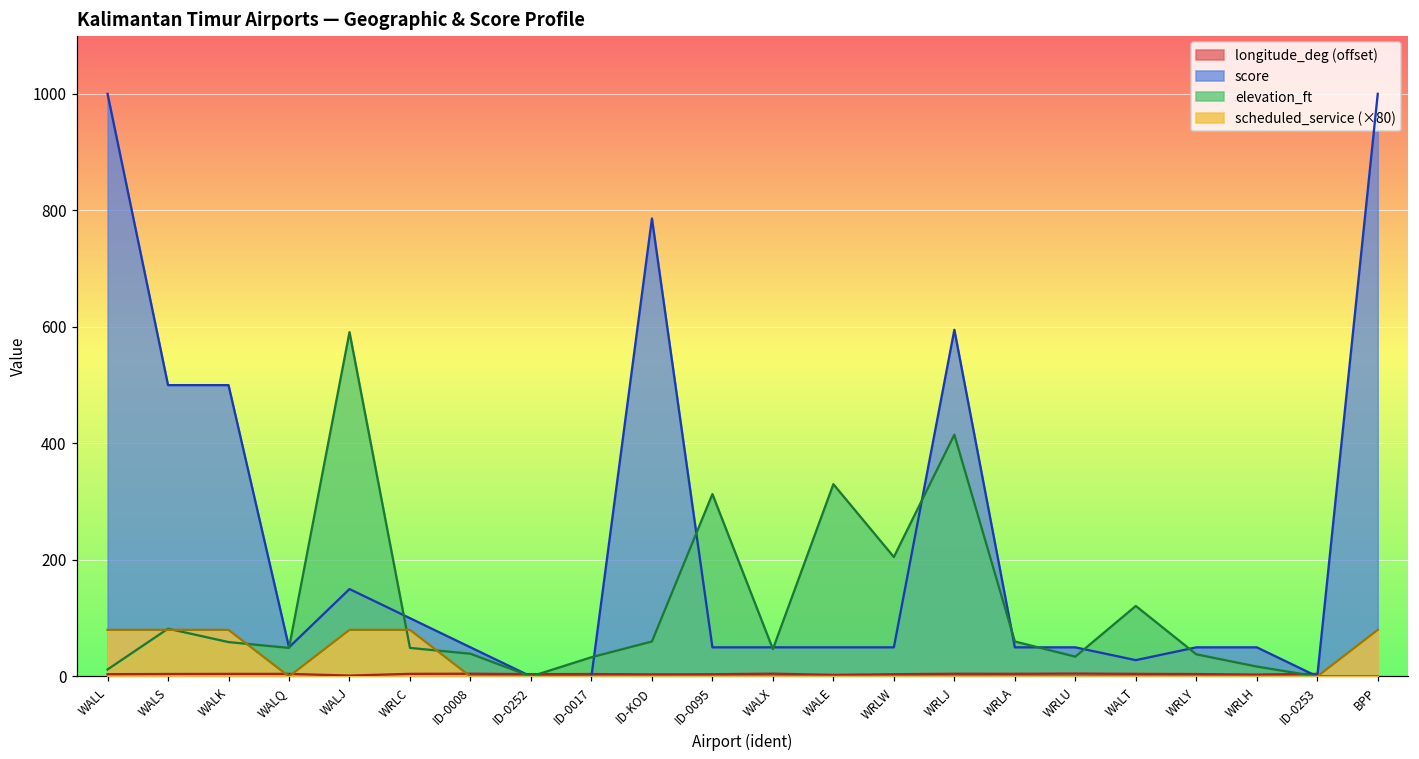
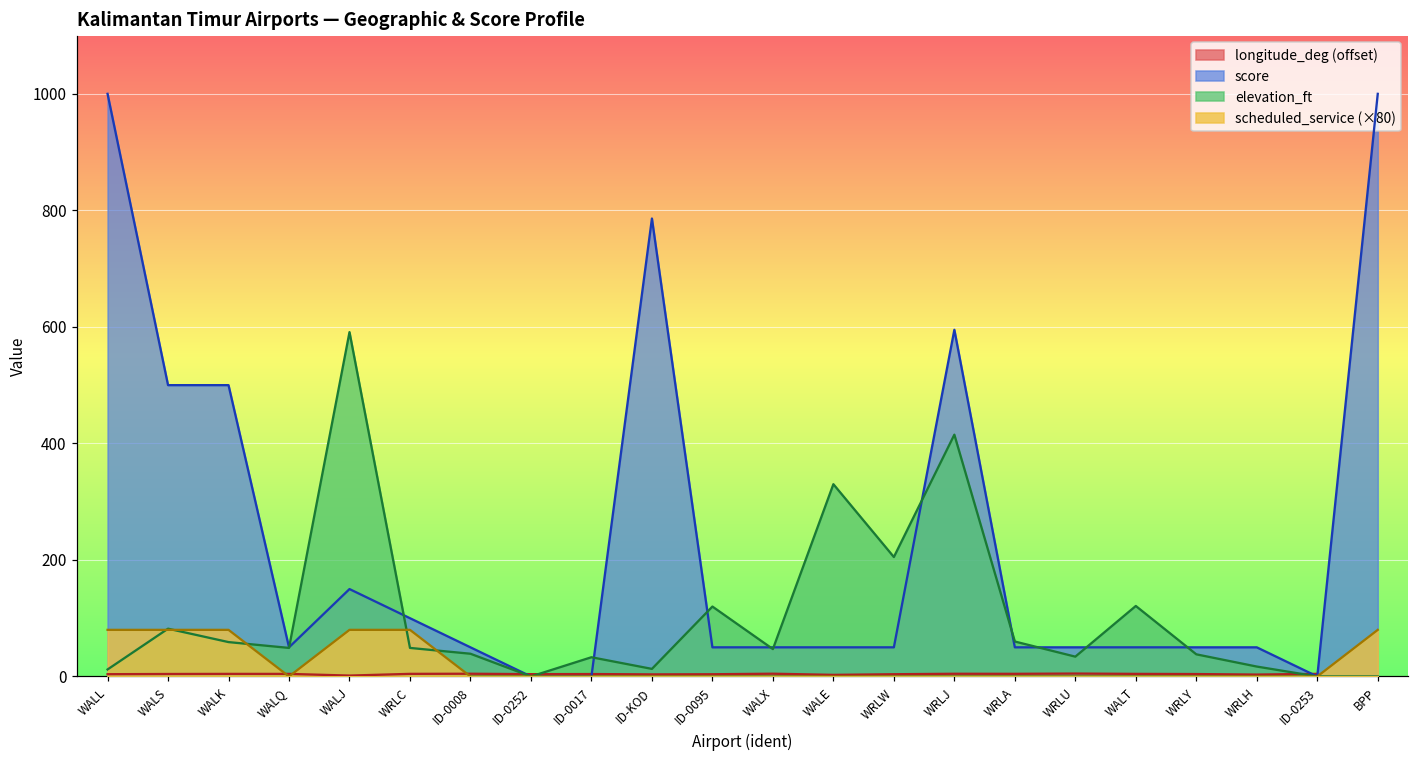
elevation_ft, ID-KOD: 60 -> 10
elevation_ft, ID-0095: 310 -> 120
score, WALT: 30 -> 50
